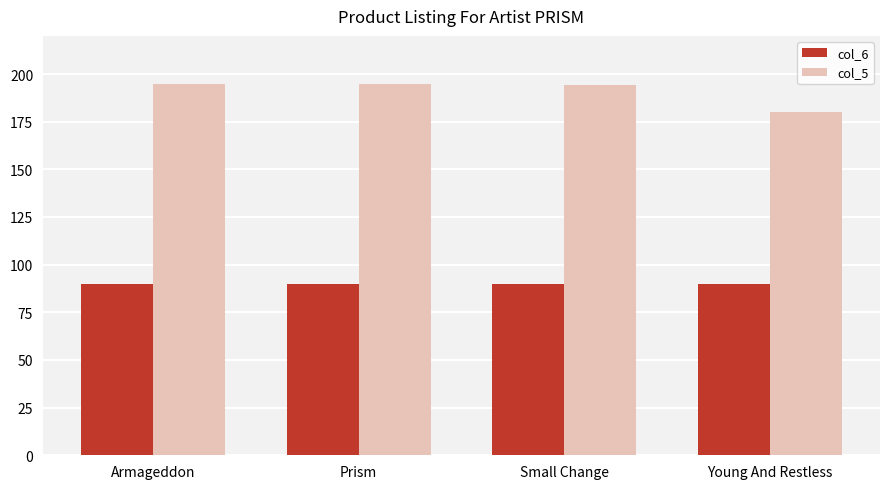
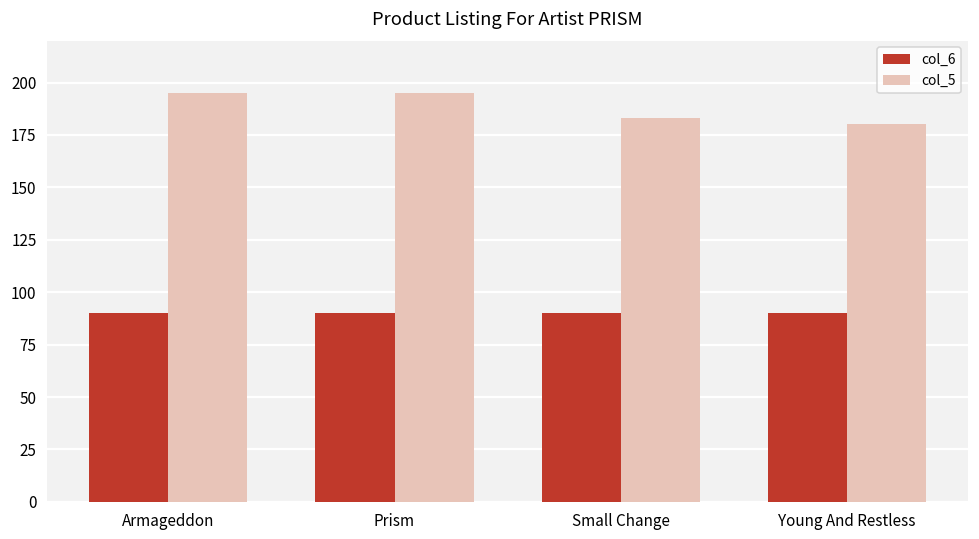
col_5, Small Change: 194 -> 183
